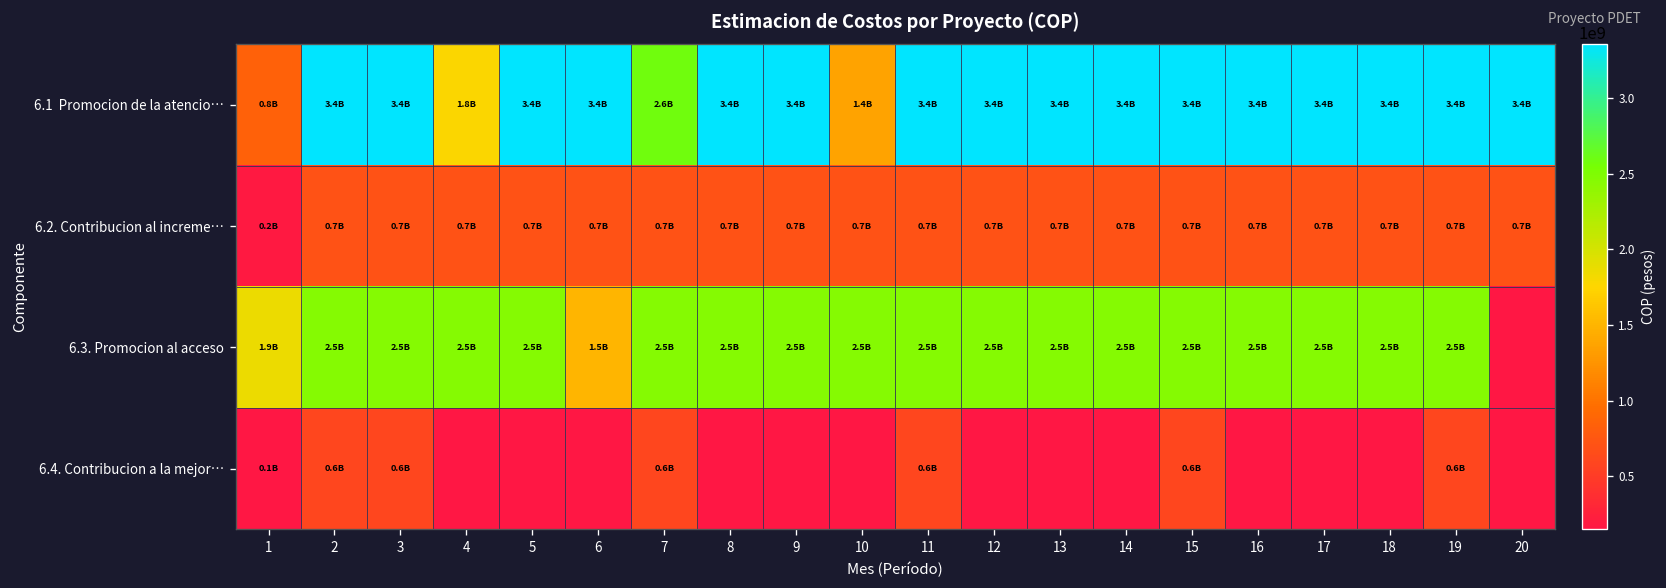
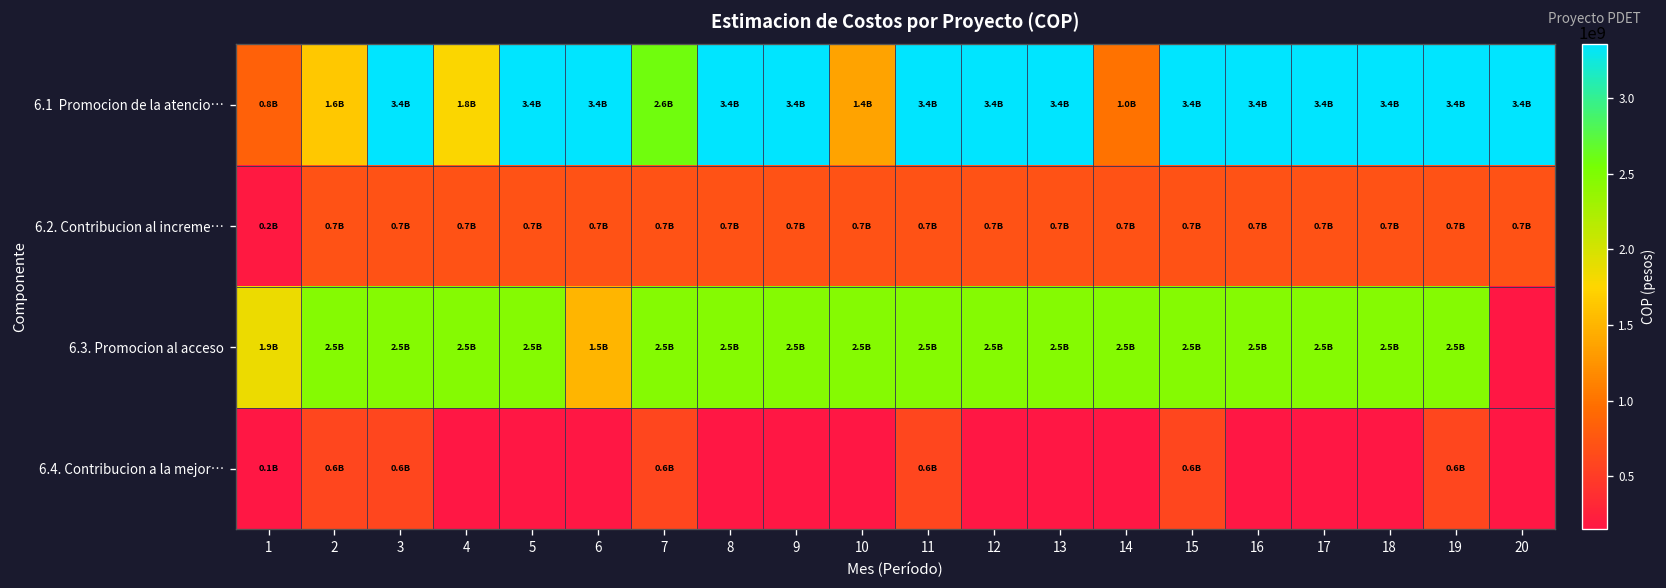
6.1 Promocion de la atencio…, 2: 3.4B -> 1.6B
6.1 Promocion de la atencio…, 14: 3.4B -> 1.0B
